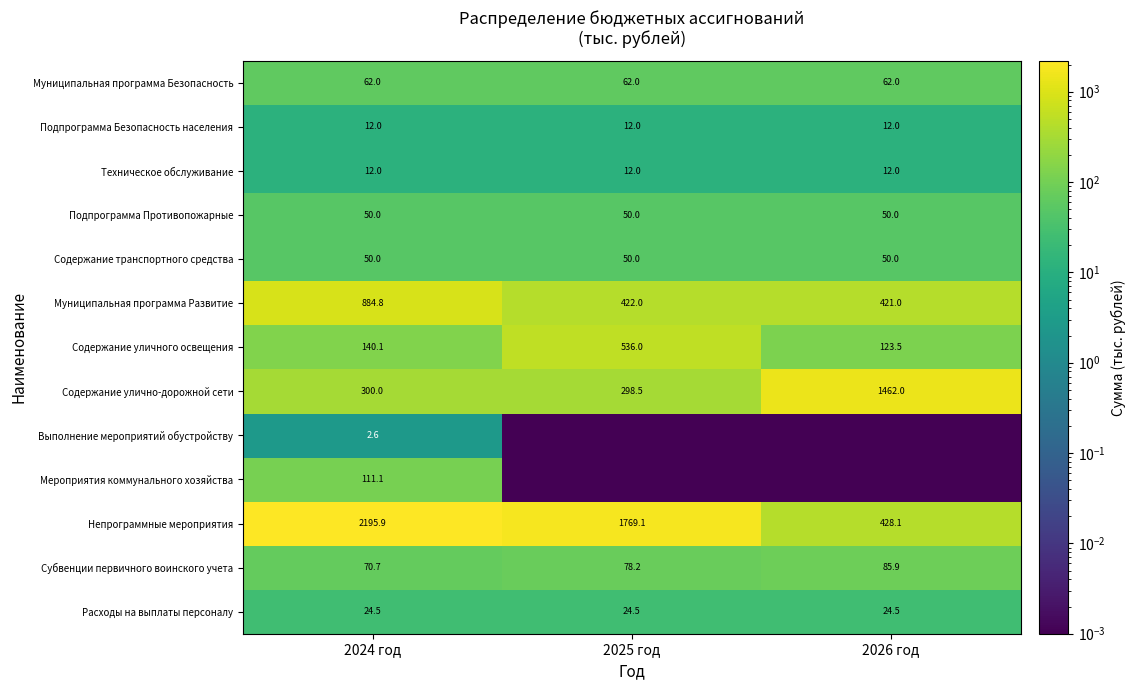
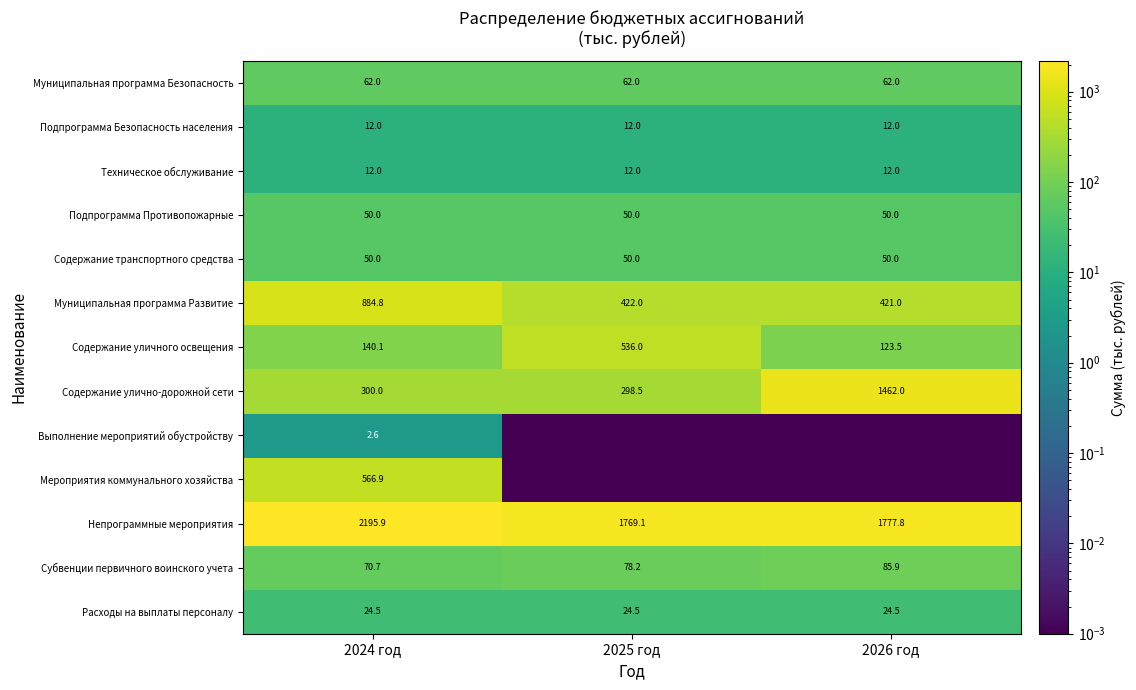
Мероприятия коммунального хозяйства, 2024 год: 111.1 -> 566.9
Непрограммные мероприятия, 2026 год: 428.1 -> 1777.8
